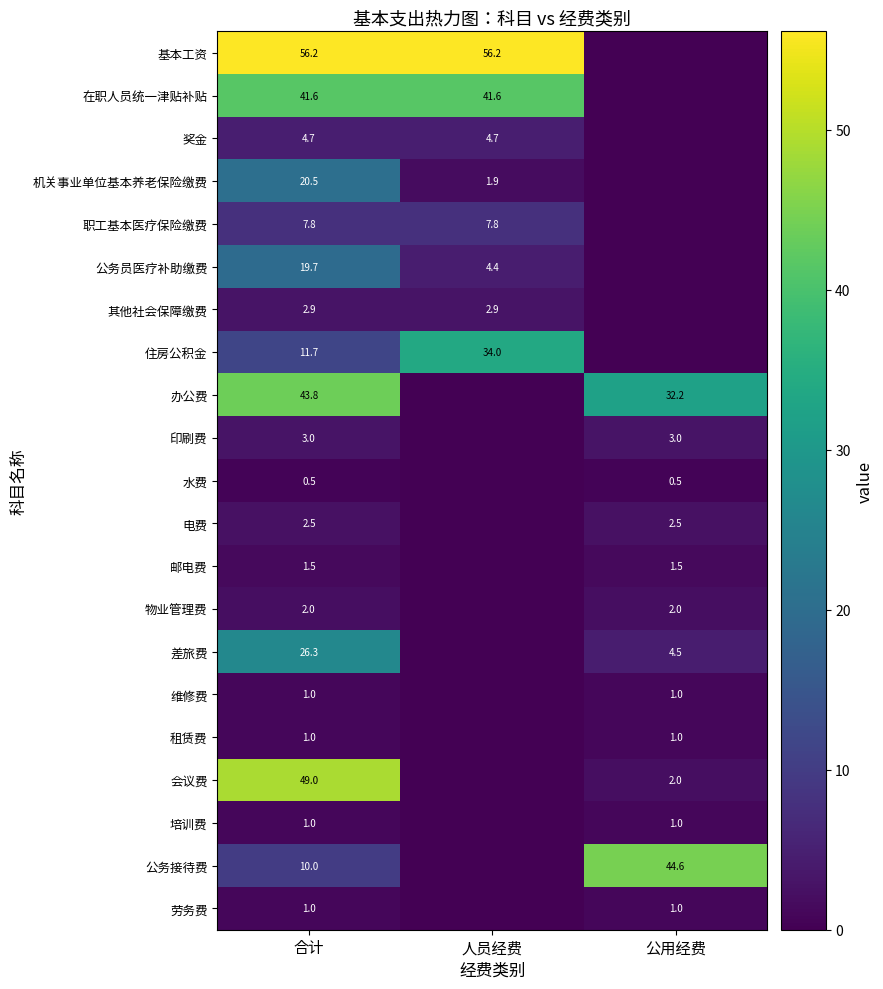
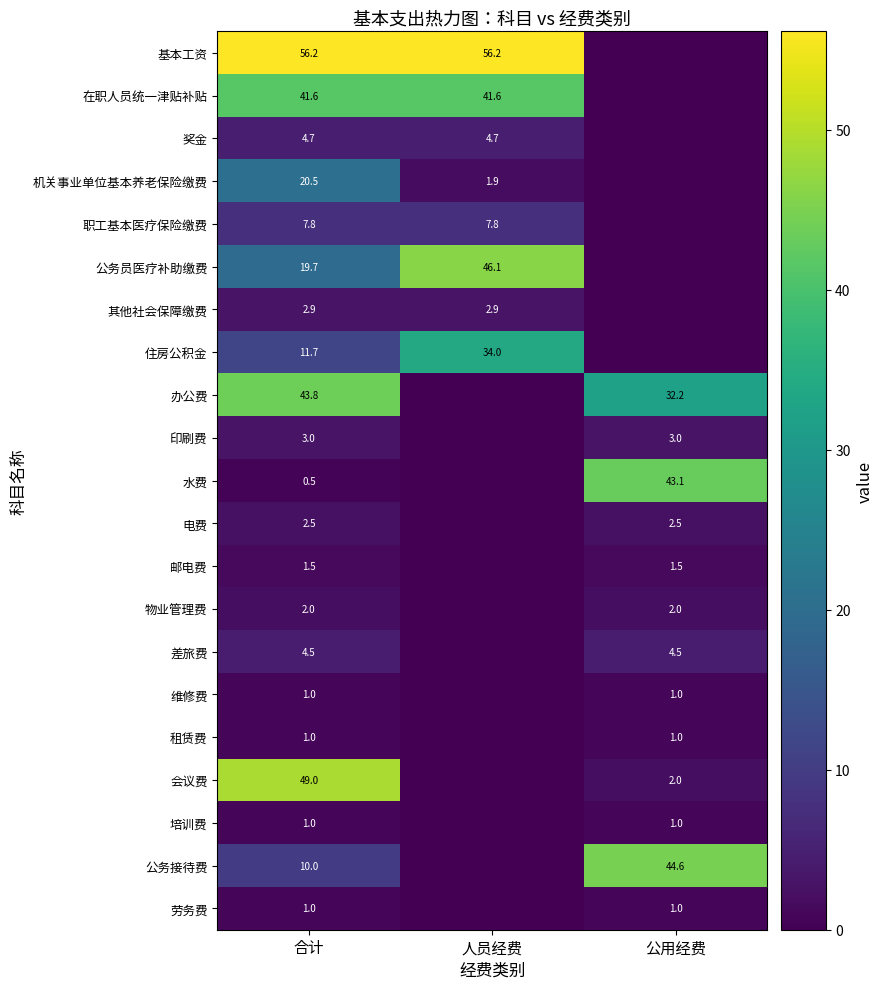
公务员医疗补助缴费, 人员经费: 4.4 -> 46.1
水费, 公用经费: 0.5 -> 43.1
差旅费, 合计: 26.3 -> 4.5
